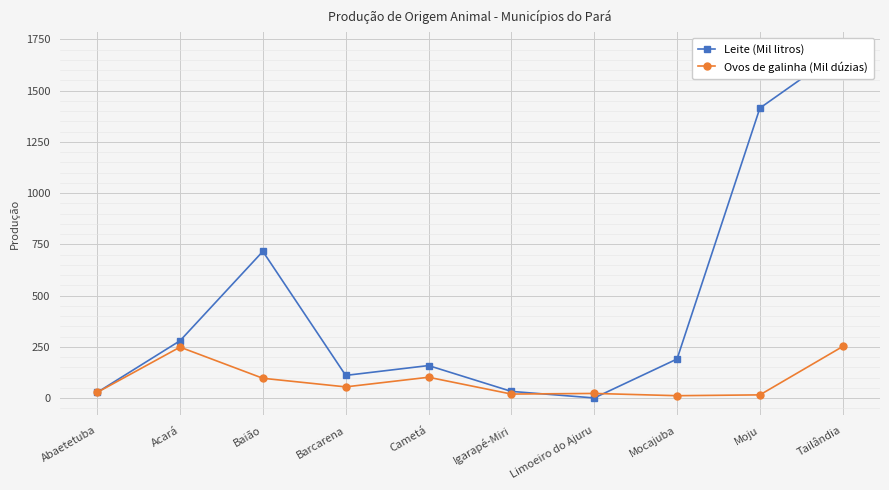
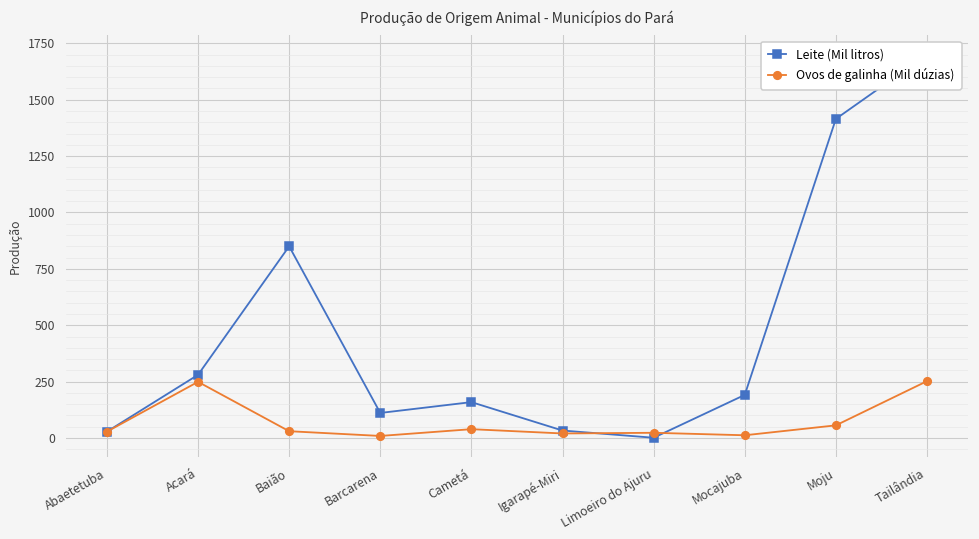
Leite (Mil litros), Baião: 720 -> 850
Ovos de galinha (Mil dúzias), Baião: 100 -> 30
Ovos de galinha (Mil dúzias), Barcarena: 60 -> 10
Ovos de galinha (Mil dúzias), Cametá: 100 -> 40
Ovos de galinha (Mil dúzias), Moju: 20 -> 60
